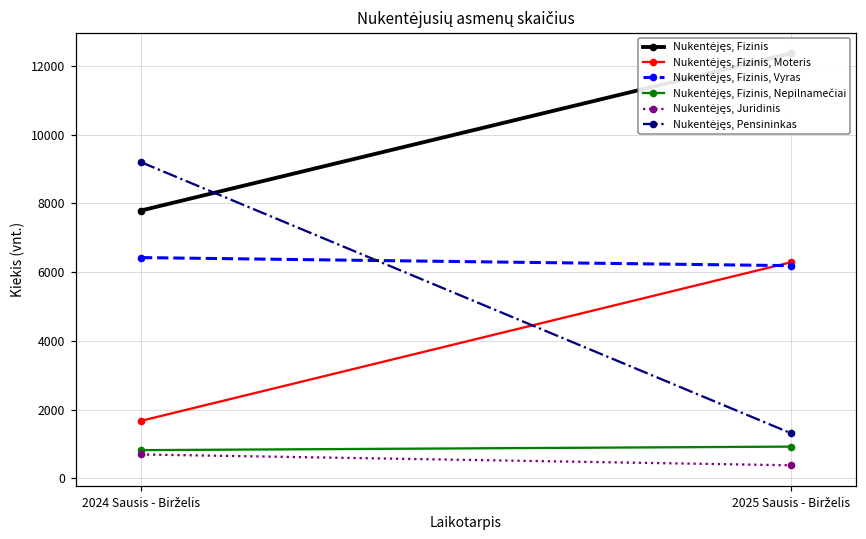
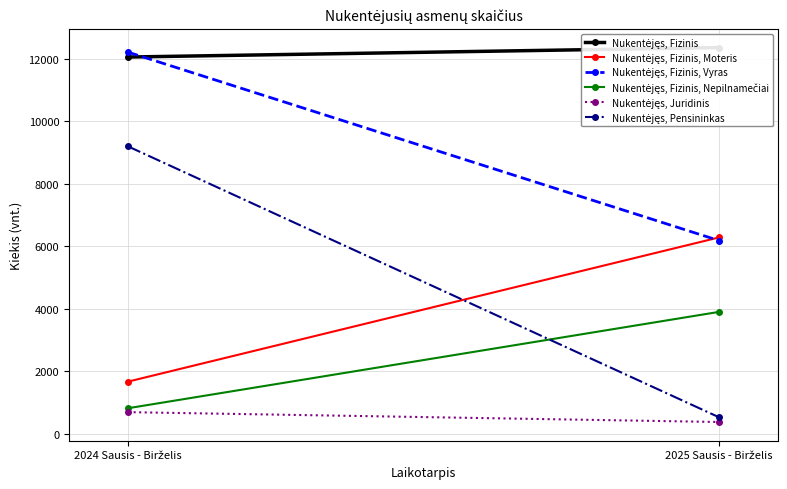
Nukentėjęs, Fizinis, 2024 Sausis - Birželis: 7800 -> 12100
Nukentėjęs, Fizinis, Vyras, 2024 Sausis - Birželis: 6400 -> 12200
Nukentėjęs, Fizinis, Nepilnamečiai, 2025 Sausis - Birželis: 900 -> 3900
Nukentėjęs, Pensininkas, 2025 Sausis - Birželis: 1300 -> 500
